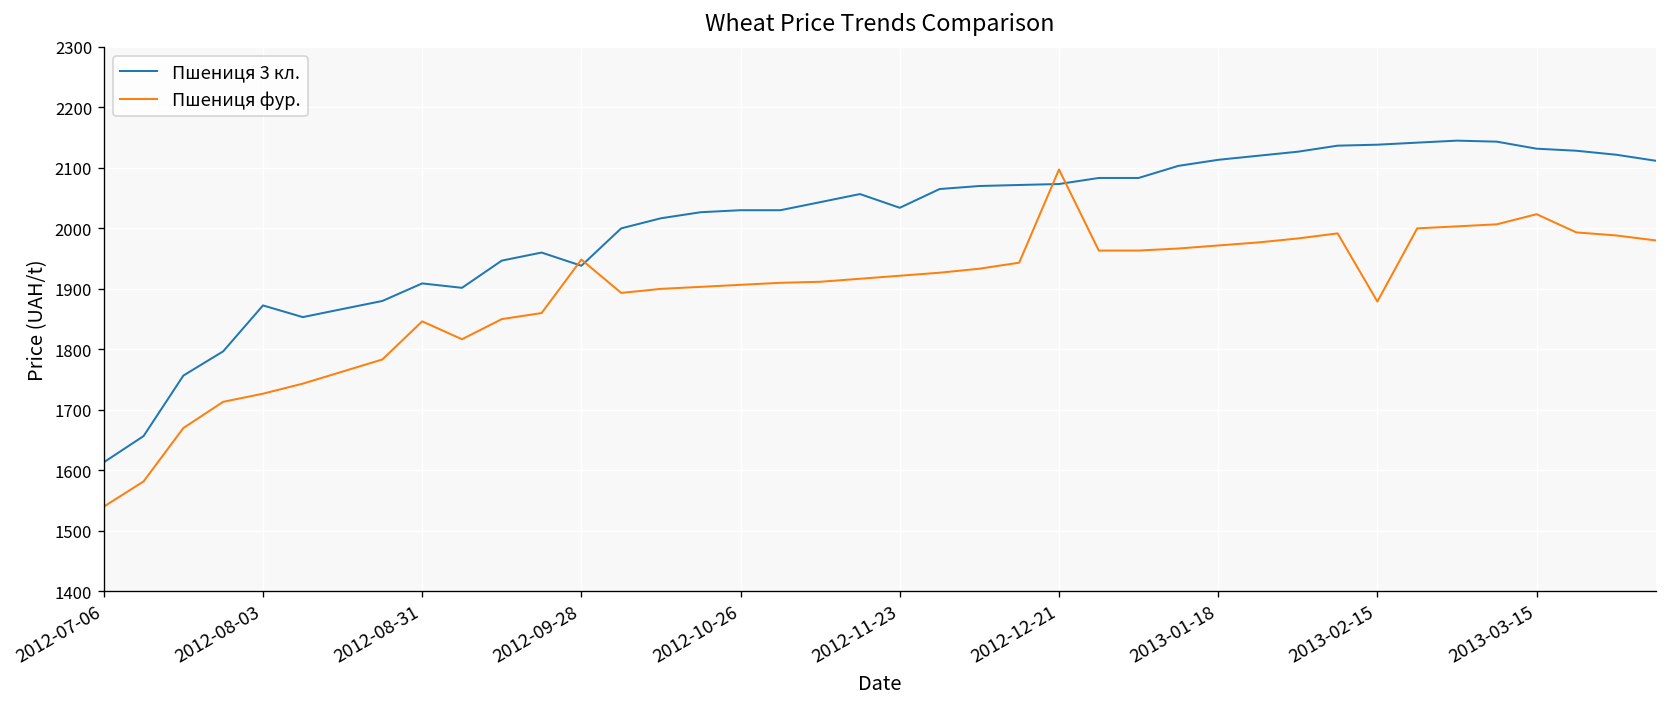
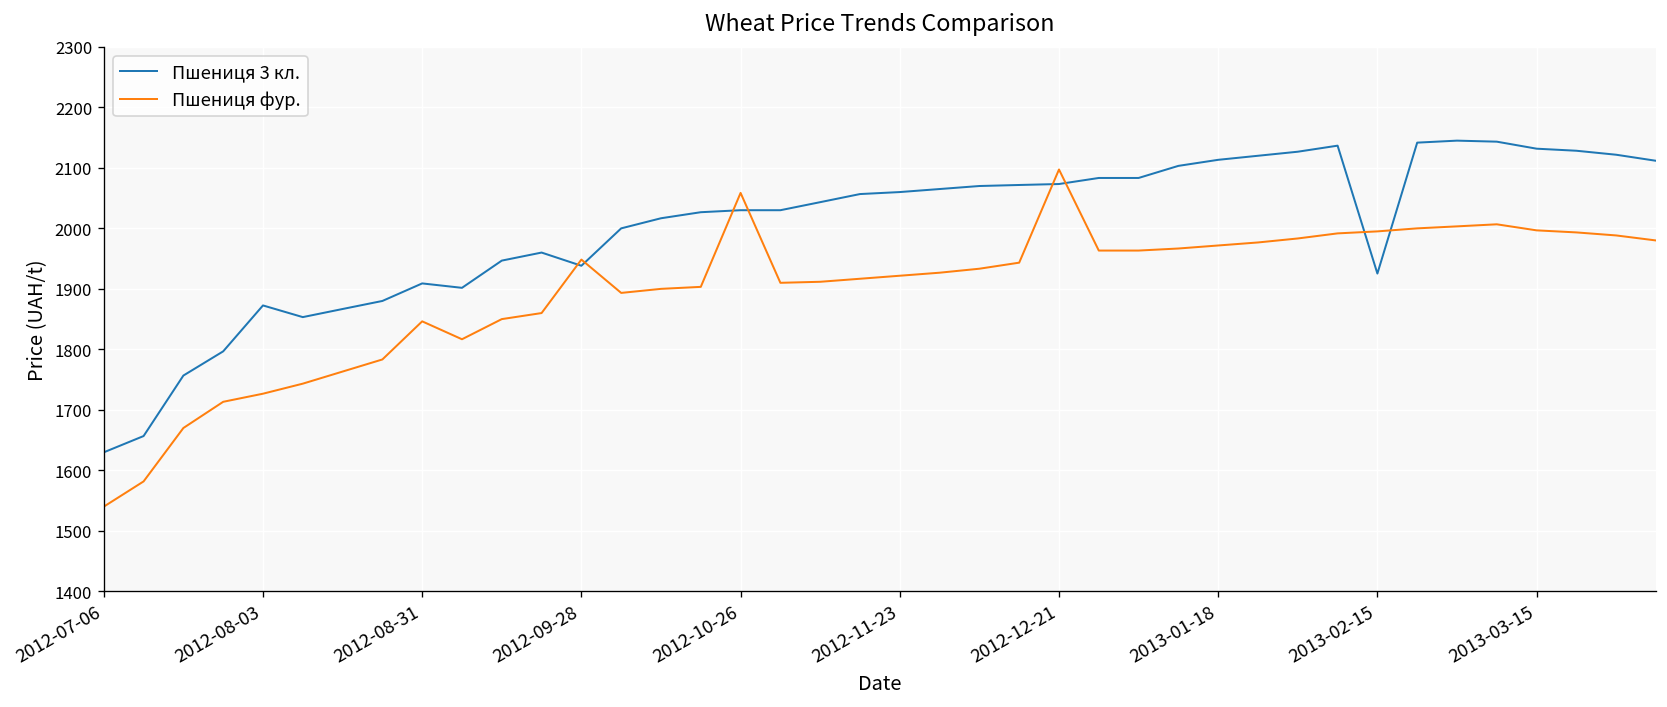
Пшениця 3 кл., 2012-07-06: 1610 -> 1630
Пшениця фур., 2012-10-26: 1910 -> 2060
Пшениця 3 кл., 2012-11-23: 2030 -> 2060
Пшениця 3 кл., 2013-02-15: 2140 -> 1930
Пшениця фур., 2013-02-15: 1880 -> 2000
Пшениця фур., 2013-03-15: 2020 -> 2000
